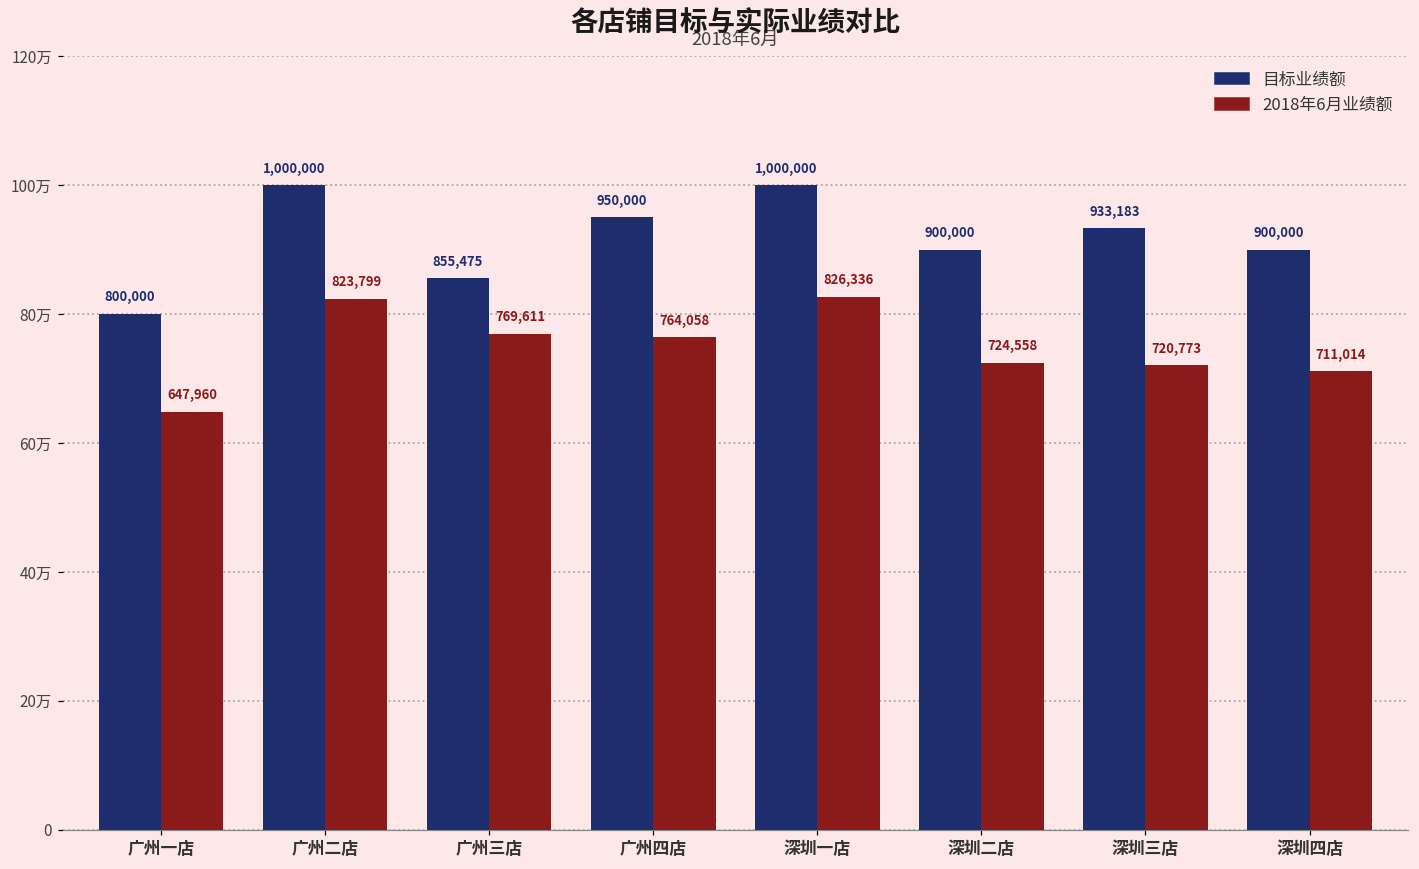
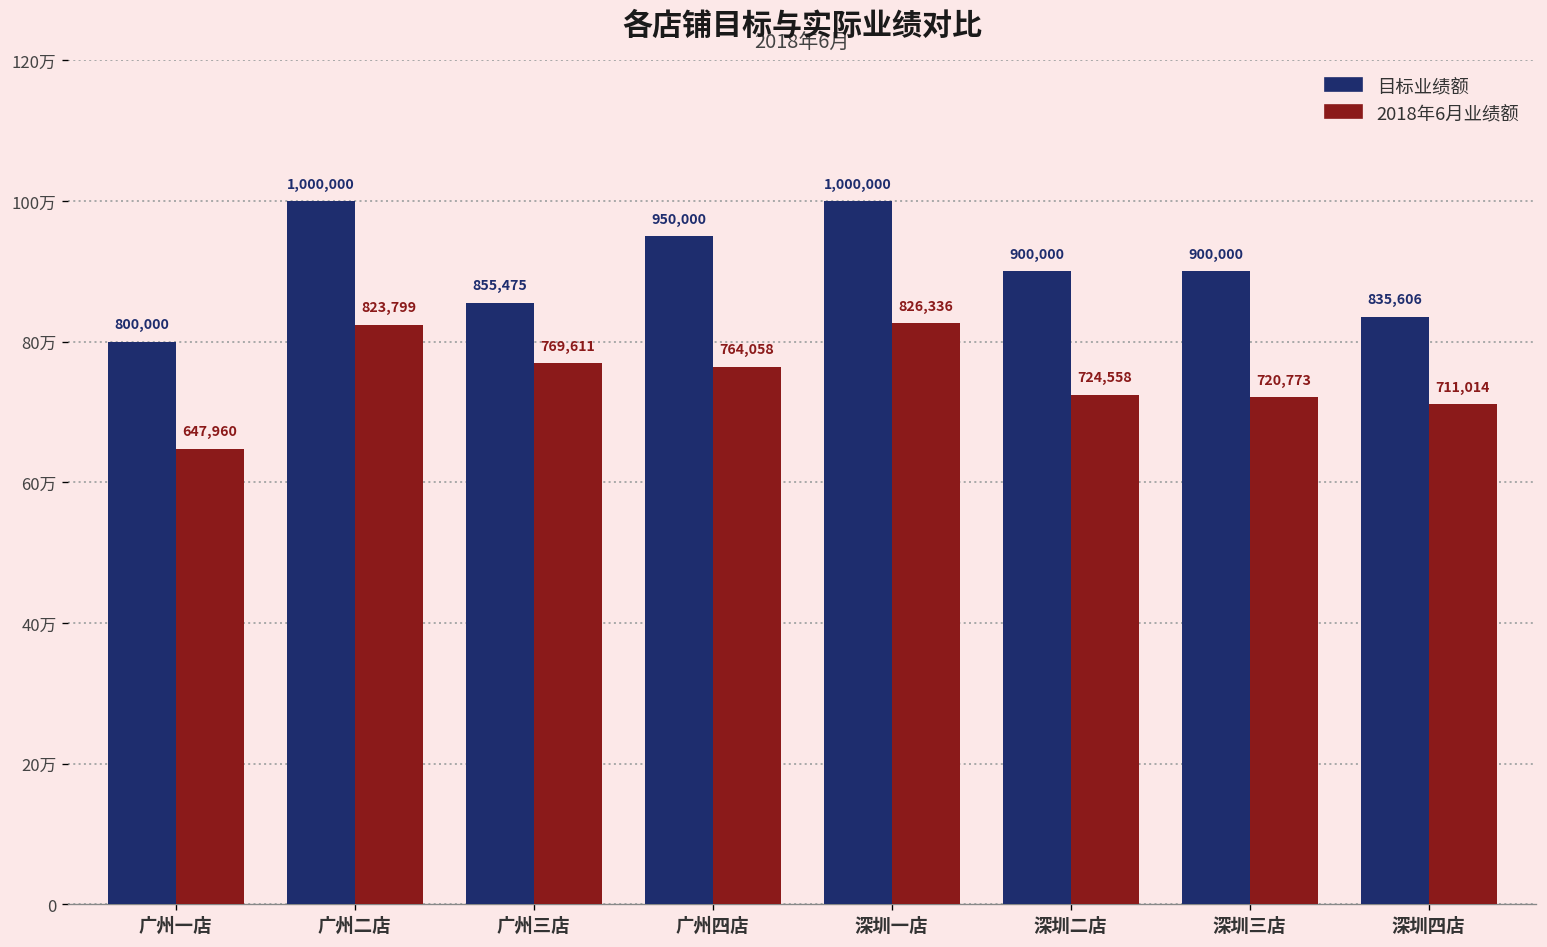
目标业绩额, 深圳三店: 933,183 -> 900,000
目标业绩额, 深圳四店: 900,000 -> 835,606
